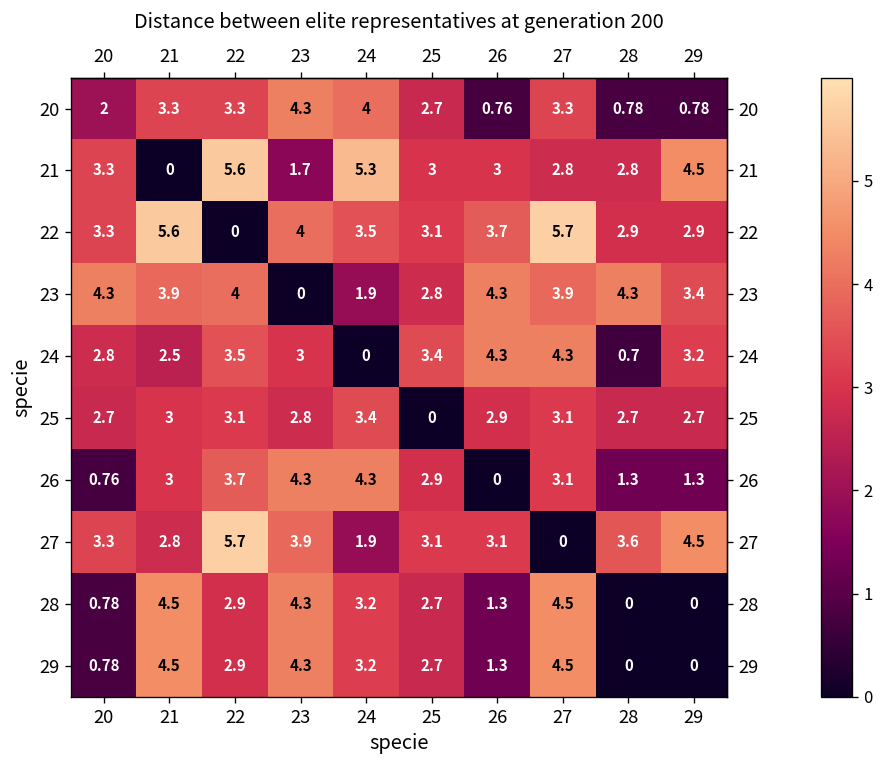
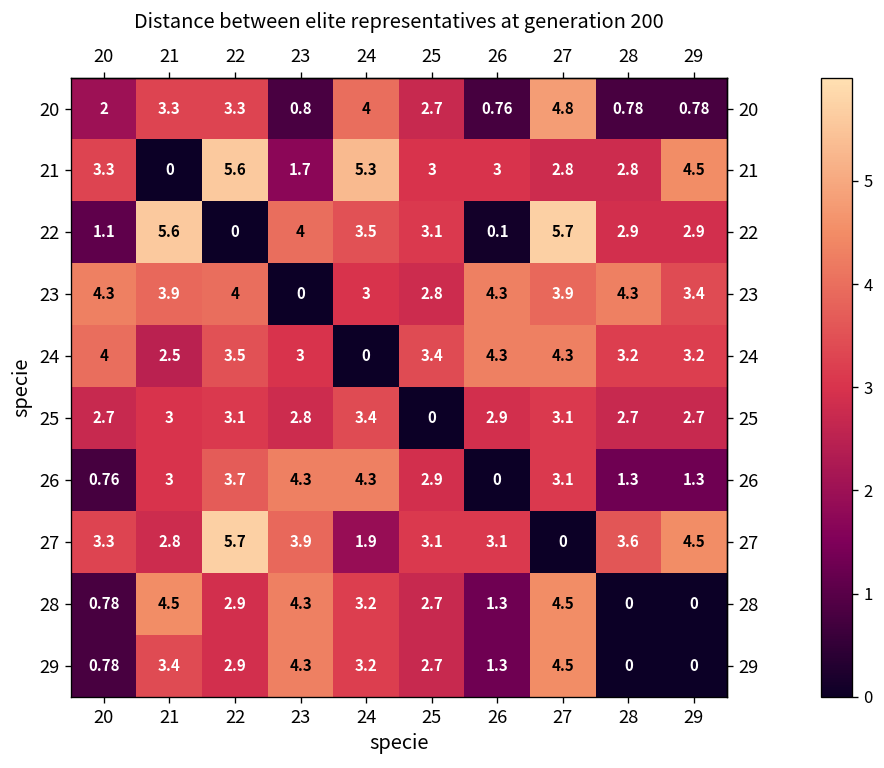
20, 23: 4.3 -> 0.8
20, 27: 3.3 -> 4.8
22, 20: 3.3 -> 1.1
22, 26: 3.7 -> 0.1
23, 24: 1.9 -> 3
24, 20: 2.8 -> 4
24, 28: 0.7 -> 3.2
29, 21: 4.5 -> 3.4
